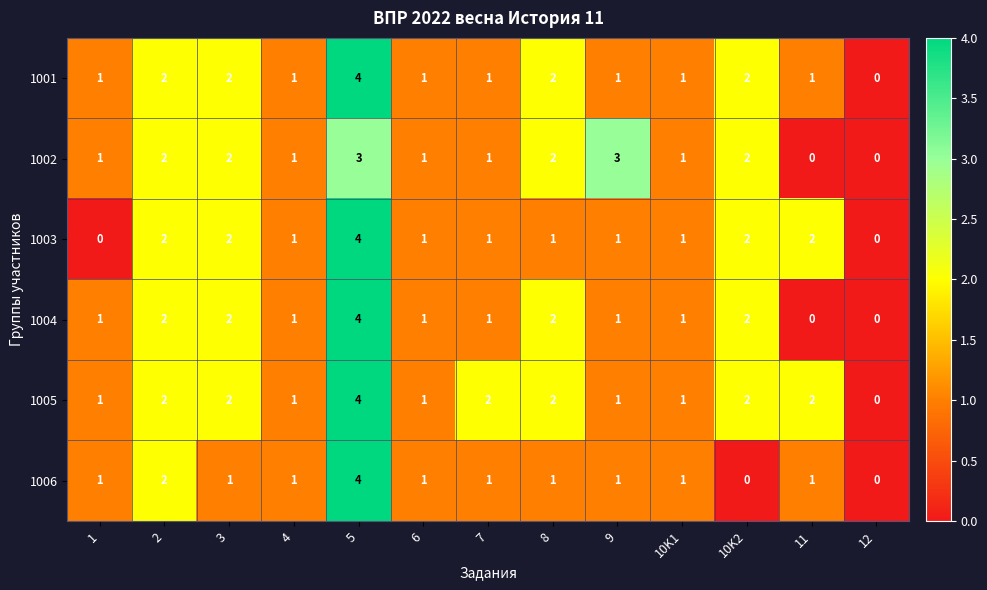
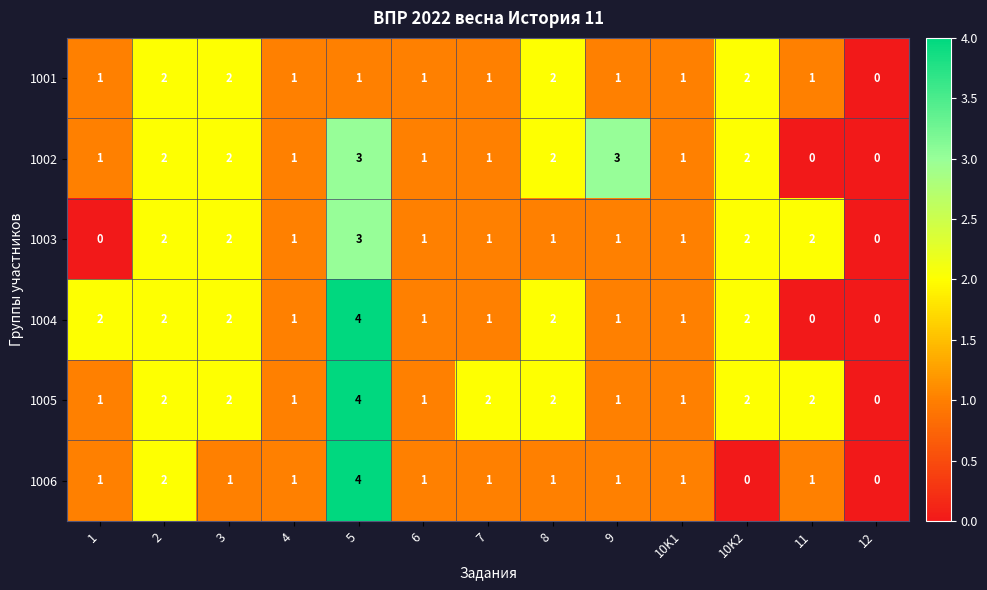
1001, 5: 4 -> 1
1003, 5: 4 -> 3
1004, 1: 1 -> 2
